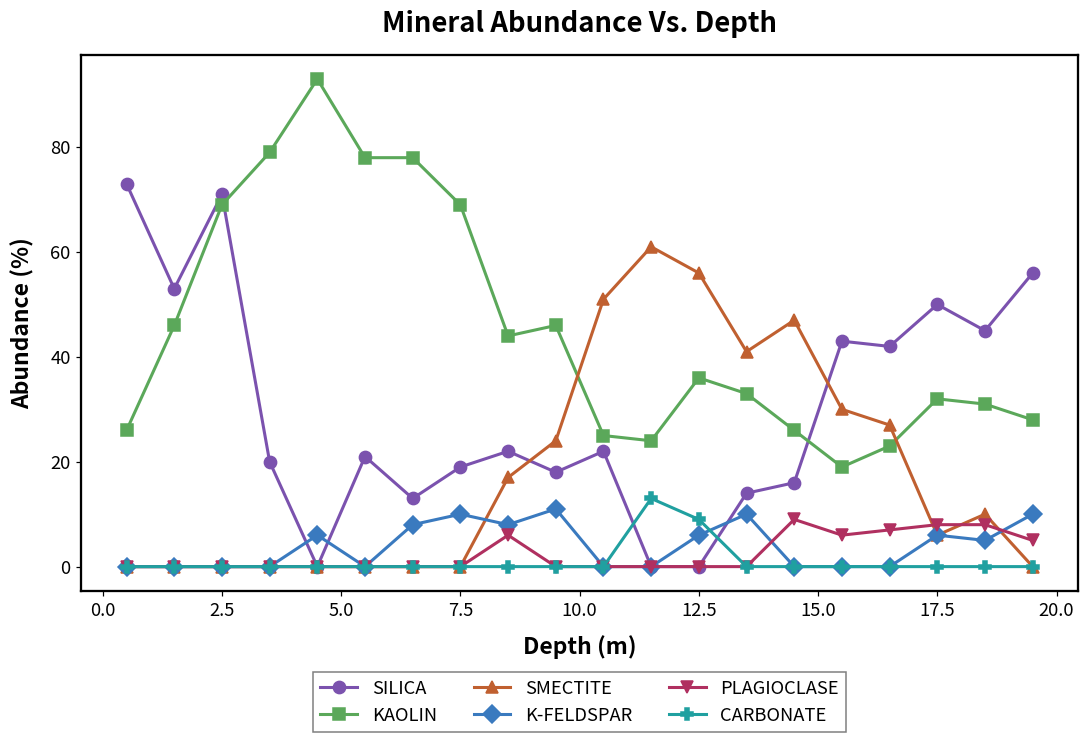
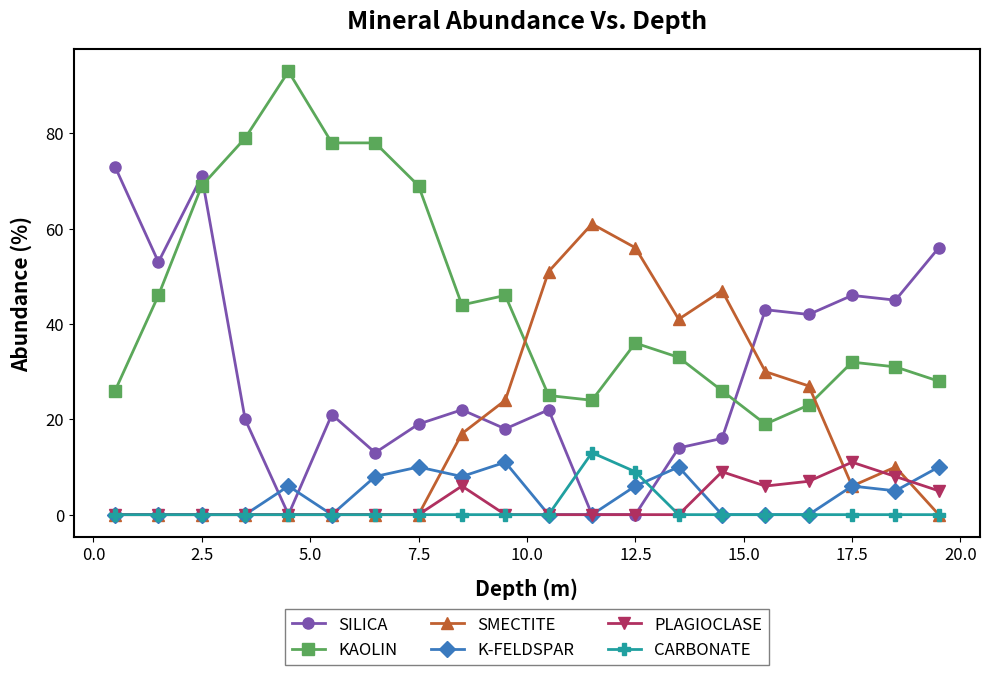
SILICA, 17.5: 50 -> 46
PLAGIOCLASE, 17.5: 8 -> 11
